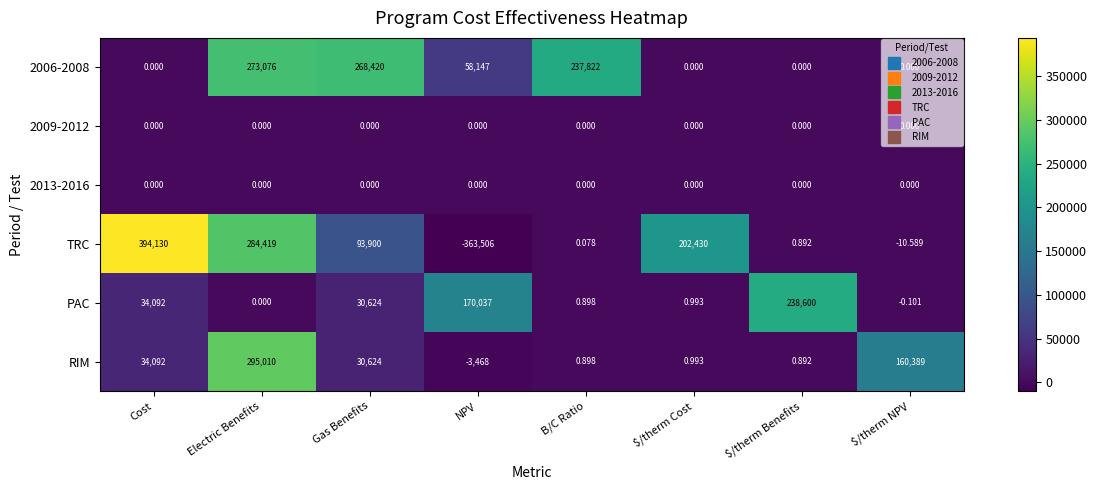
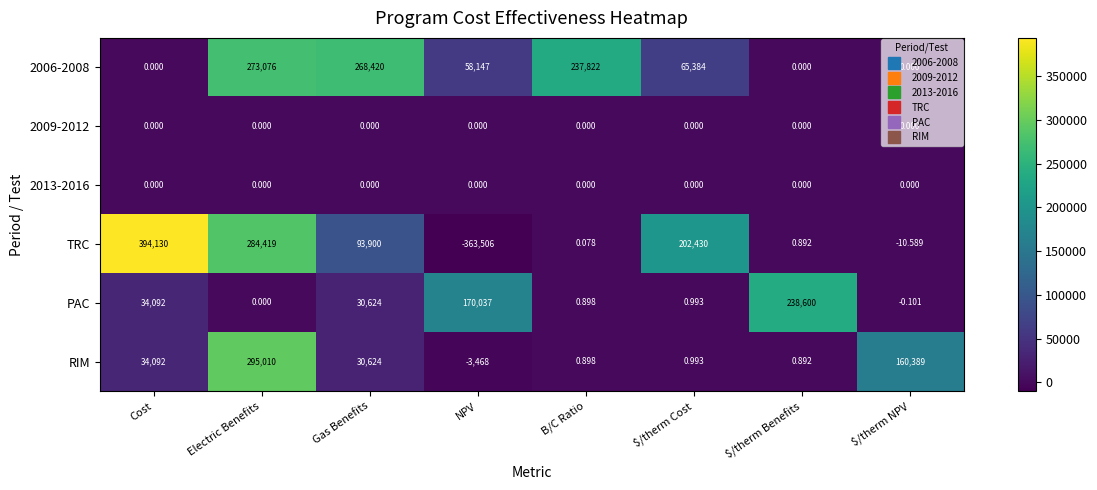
2006-2008, $/therm Cost: 0.000 -> 65,384
